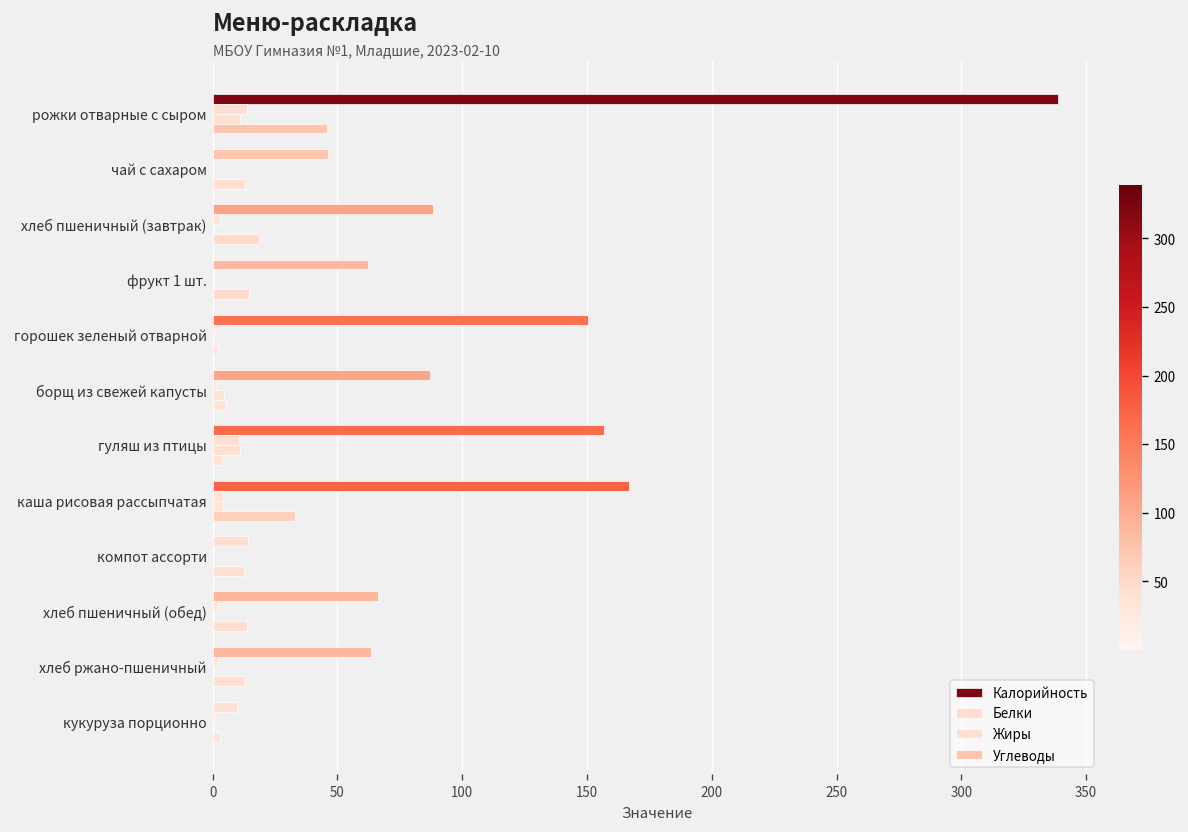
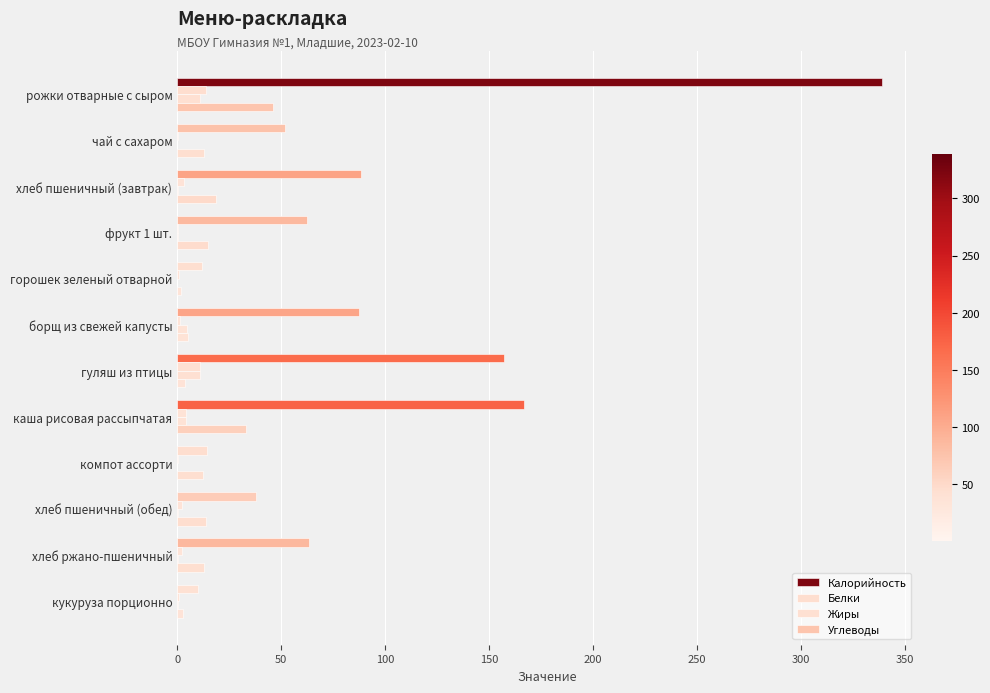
Калорийность, чай с сахаром: 46 -> 52
Калорийность, горошек зеленый отварной: 150 -> 12
Калорийность, хлеб пшеничный (обед): 66 -> 38
